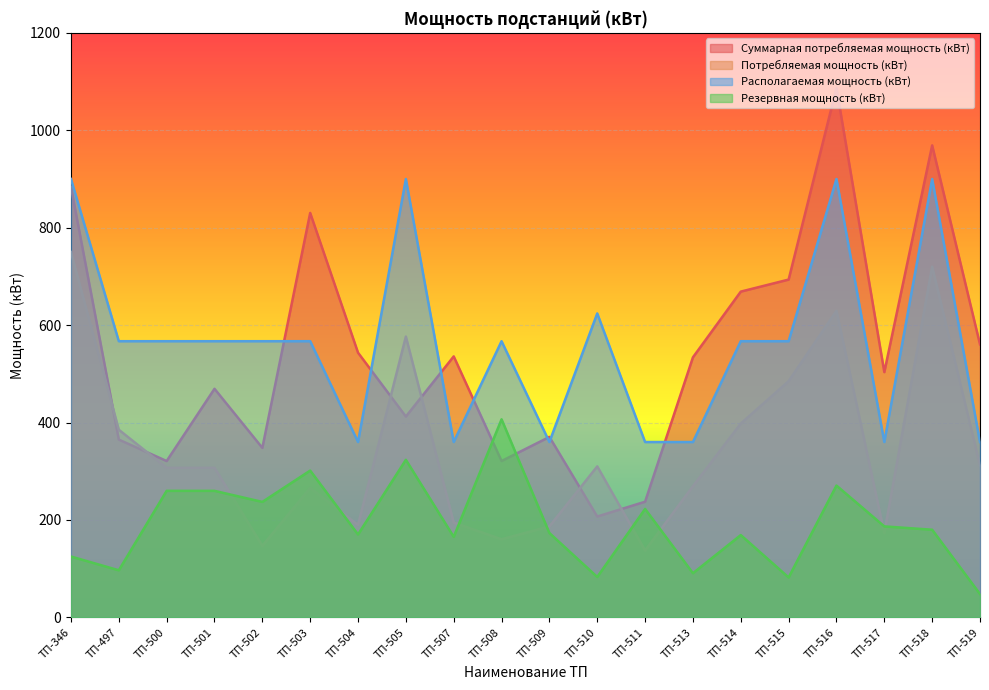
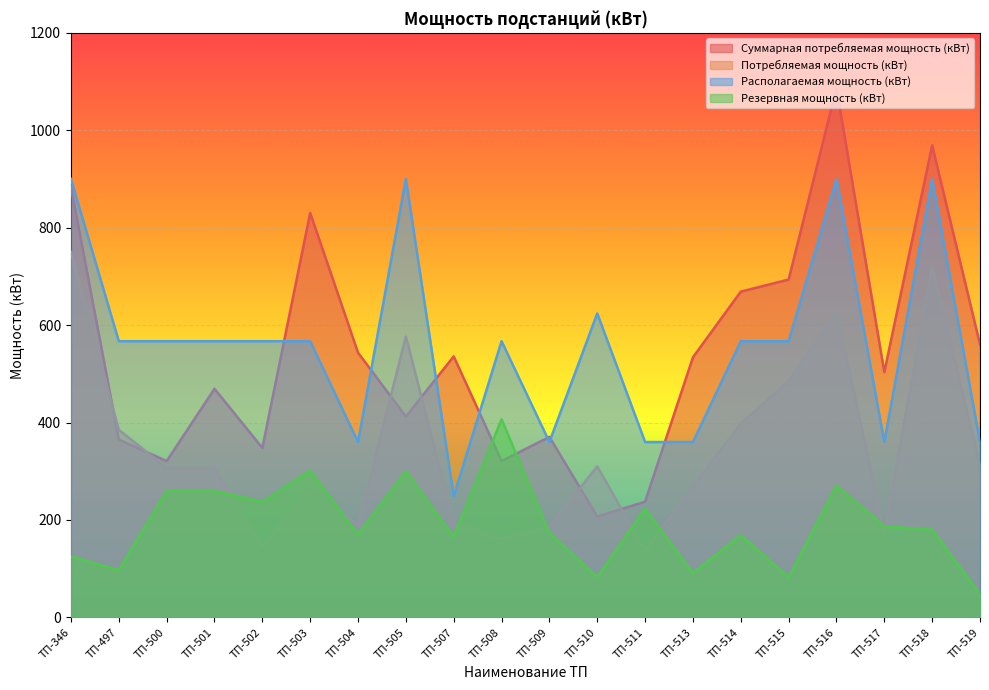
Резервная мощность (кВт), ТП-505: 320 -> 300
Располагаемая мощность (кВт), ТП-507: 360 -> 250
